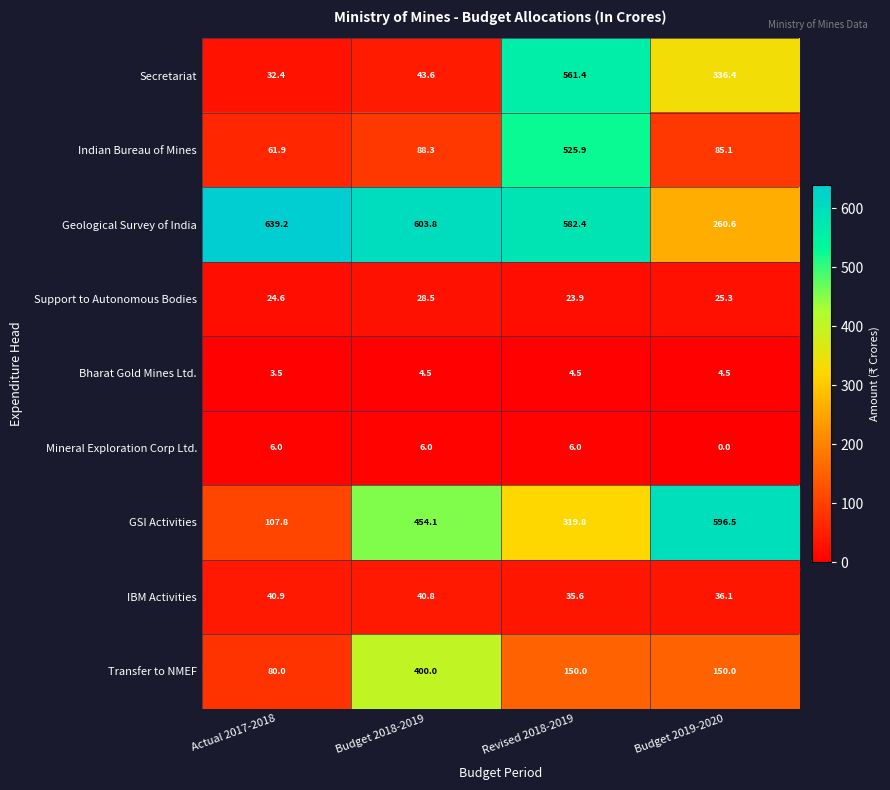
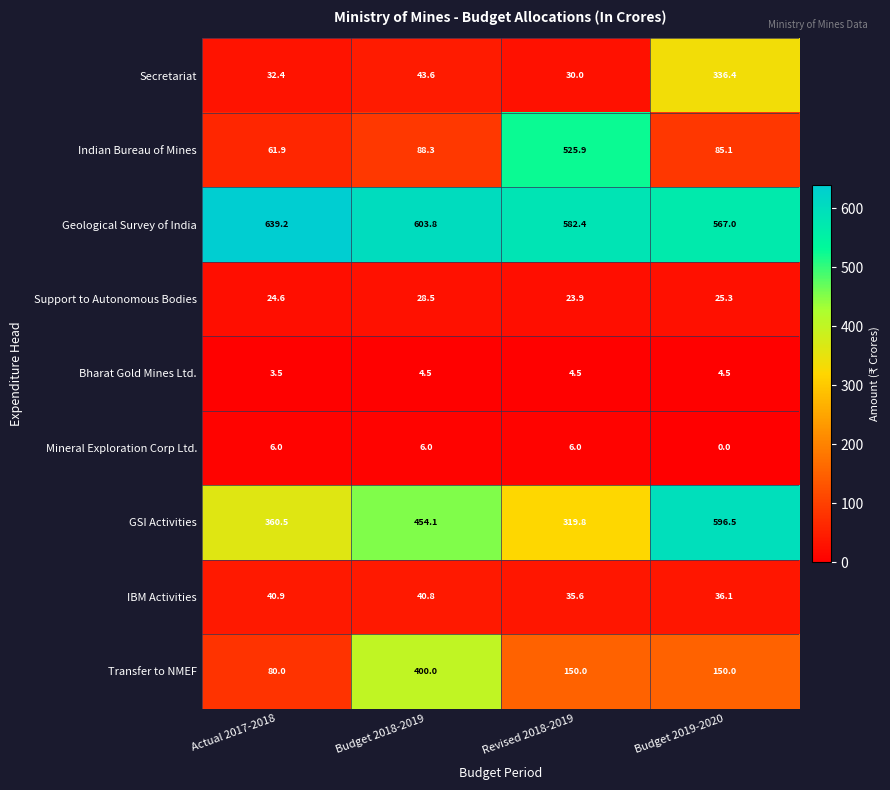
Secretariat, Revised 2018-2019: 561.4 -> 30.0
Geological Survey of India, Budget 2019-2020: 260.6 -> 567.0
GSI Activities, Actual 2017-2018: 107.8 -> 360.5
